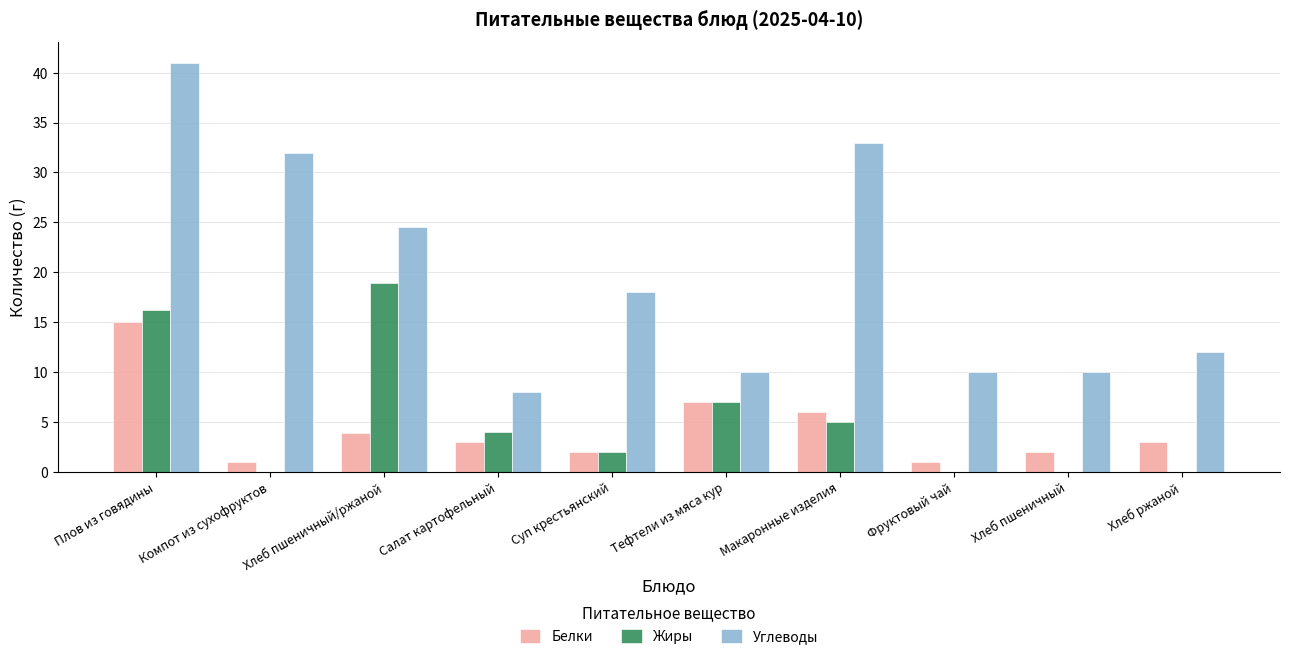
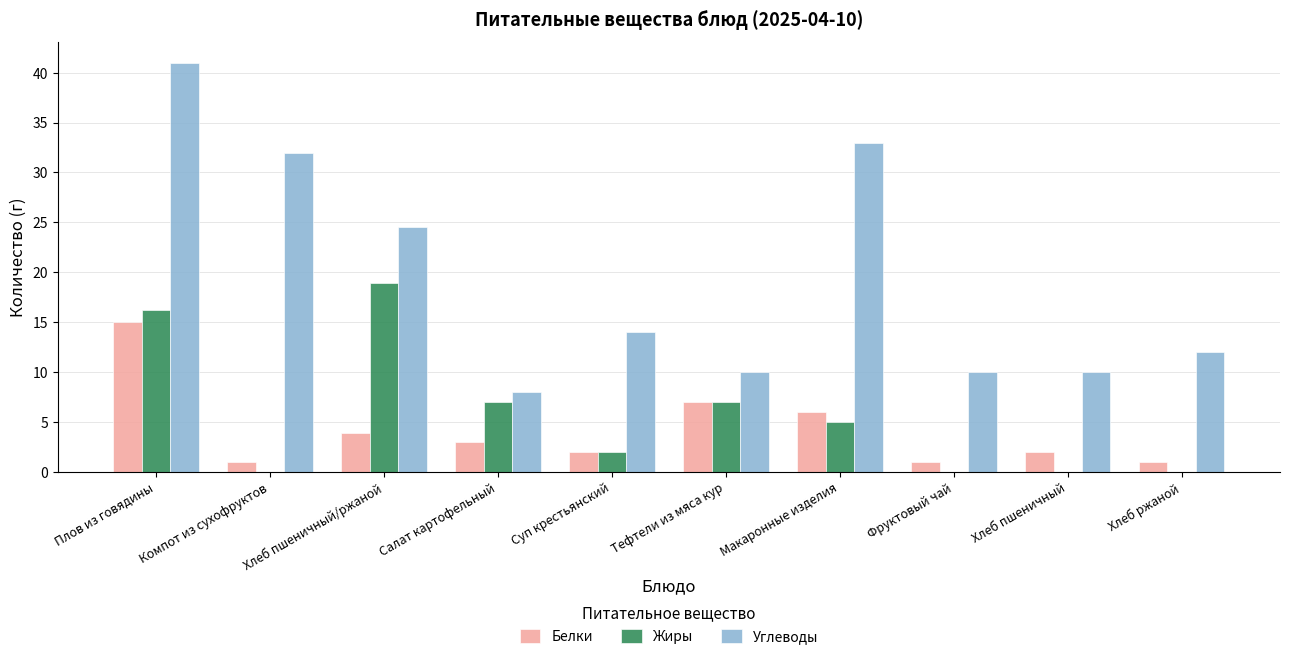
Жиры, Салат картофельный: 4 -> 7
Углеводы, Суп крестьянский: 18 -> 14
Белки, Хлеб ржаной: 3 -> 1
